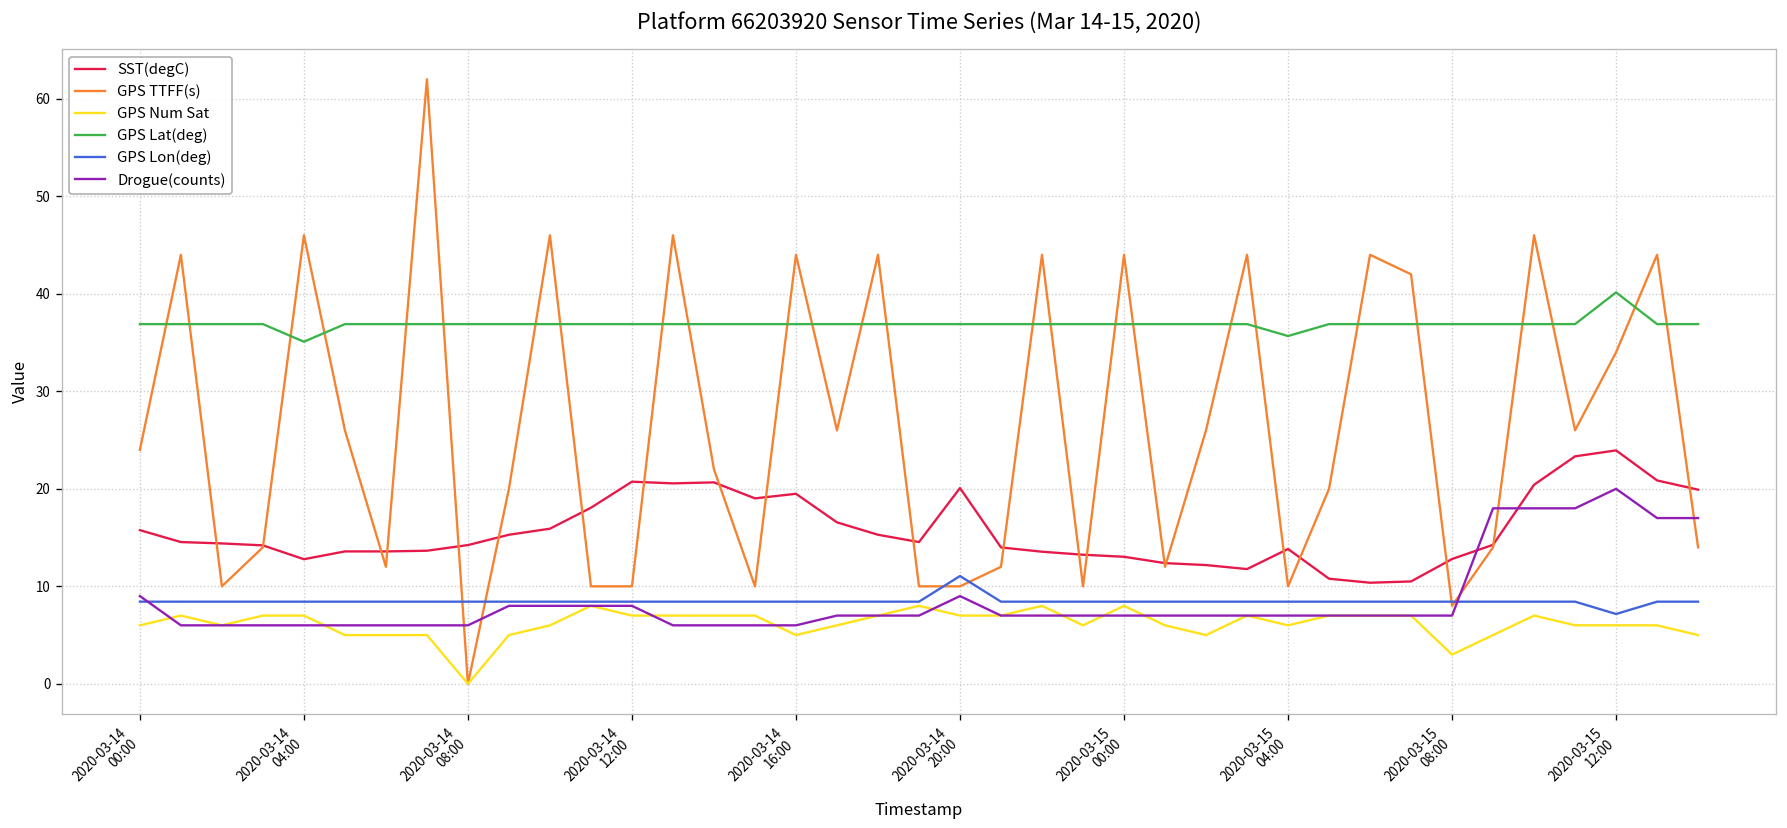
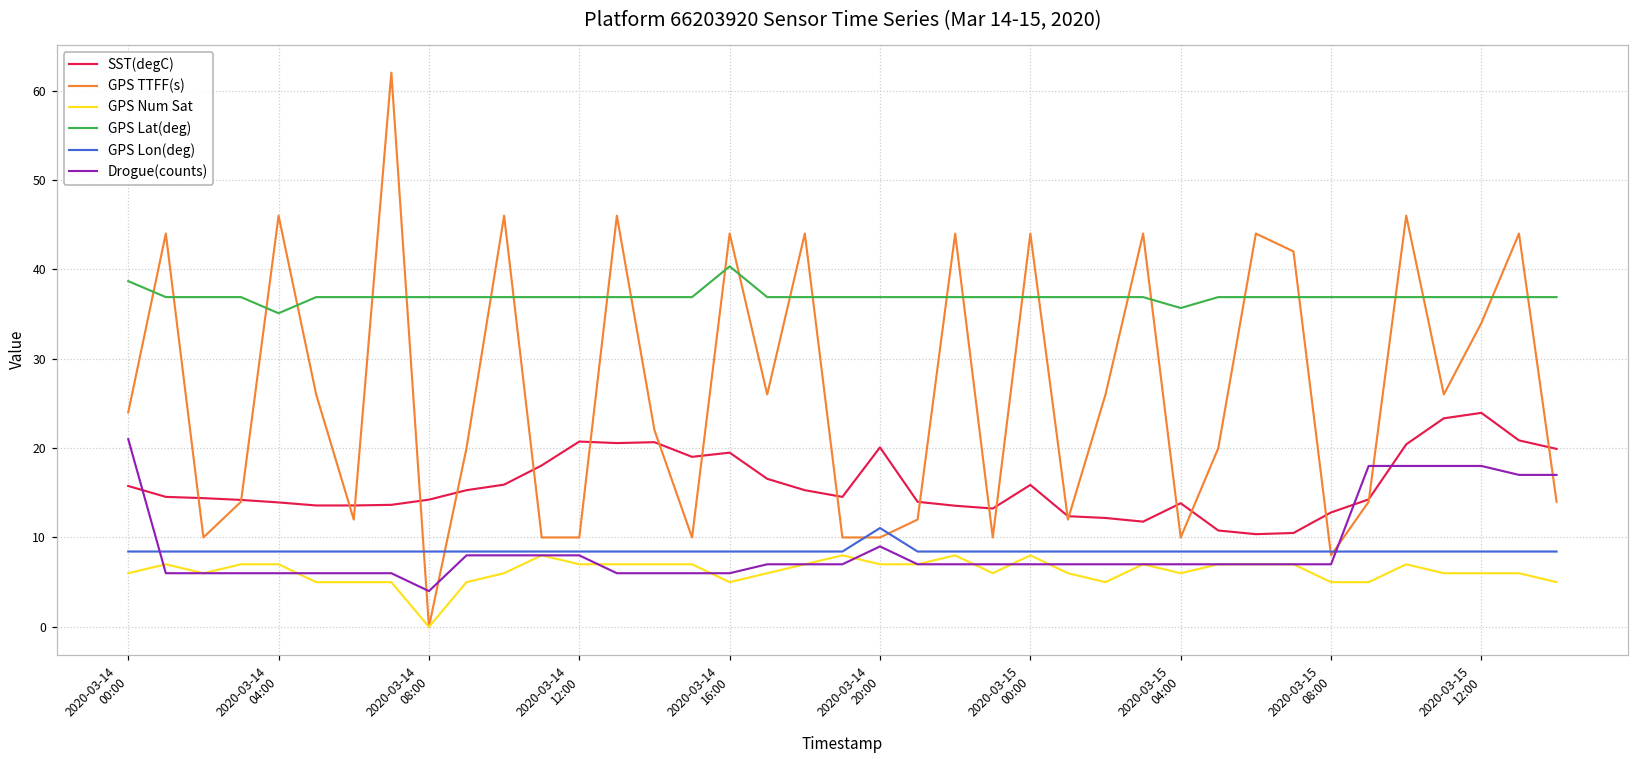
GPS Lat(deg), 2020-03-14 00:00: 37 -> 39
Drogue(counts), 2020-03-14 00:00: 9 -> 21
SST(degC), 2020-03-14 04:00: 13 -> 14
Drogue(counts), 2020-03-14 08:00: 6 -> 4
GPS Lat(deg), 2020-03-14 16:00: 37 -> 40
SST(degC), 2020-03-15 00:00: 13 -> 16
GPS Num Sat, 2020-03-15 08:00: 3 -> 5
GPS Lat(deg), 2020-03-15 12:00: 40 -> 37
GPS Lon(deg), 2020-03-15 12:00: 7 -> 8
Drogue(counts), 2020-03-15 12:00: 20 -> 18
